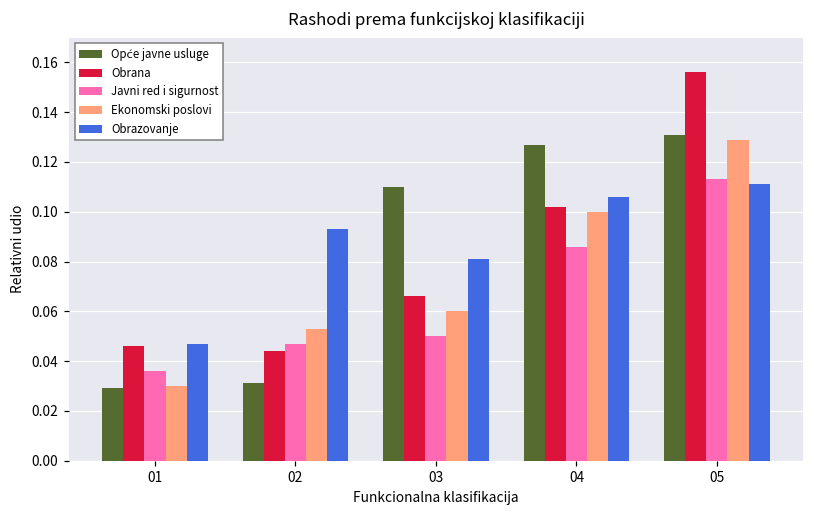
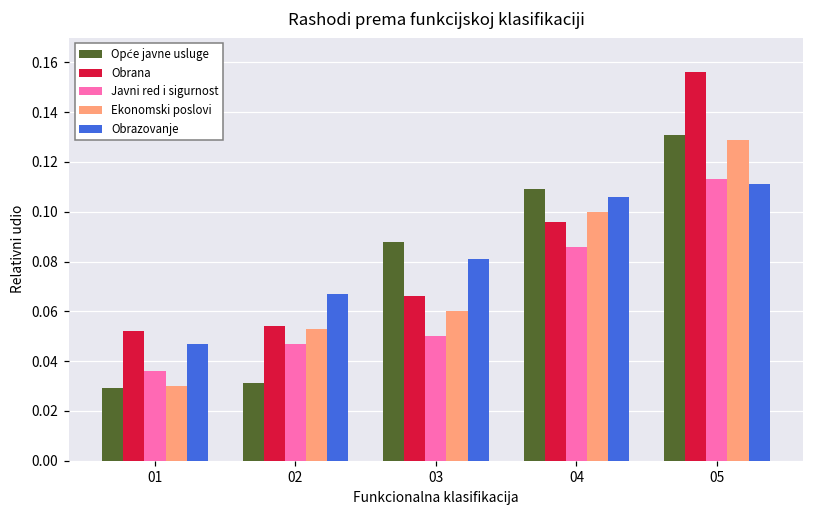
Obrana, 01: 0.046 -> 0.052
Obrana, 02: 0.044 -> 0.054
Obrazovanje, 02: 0.093 -> 0.067
Opće javne usluge, 03: 0.110 -> 0.088
Opće javne usluge, 04: 0.127 -> 0.109
Obrana, 04: 0.102 -> 0.096
